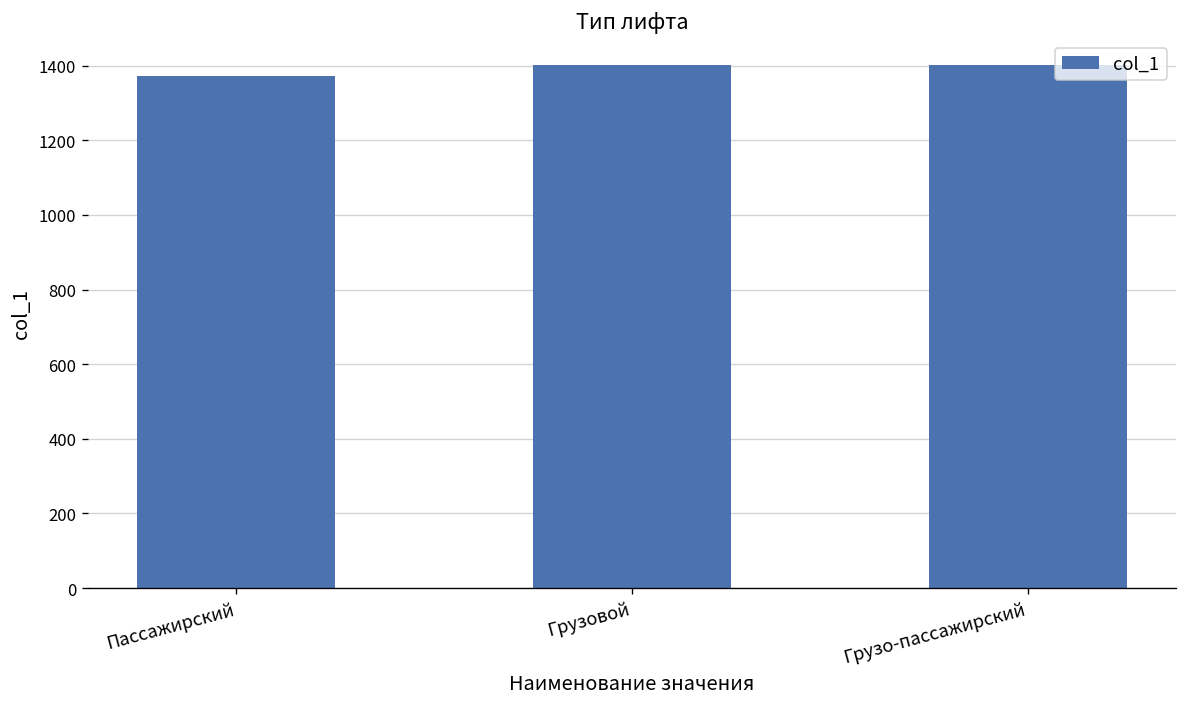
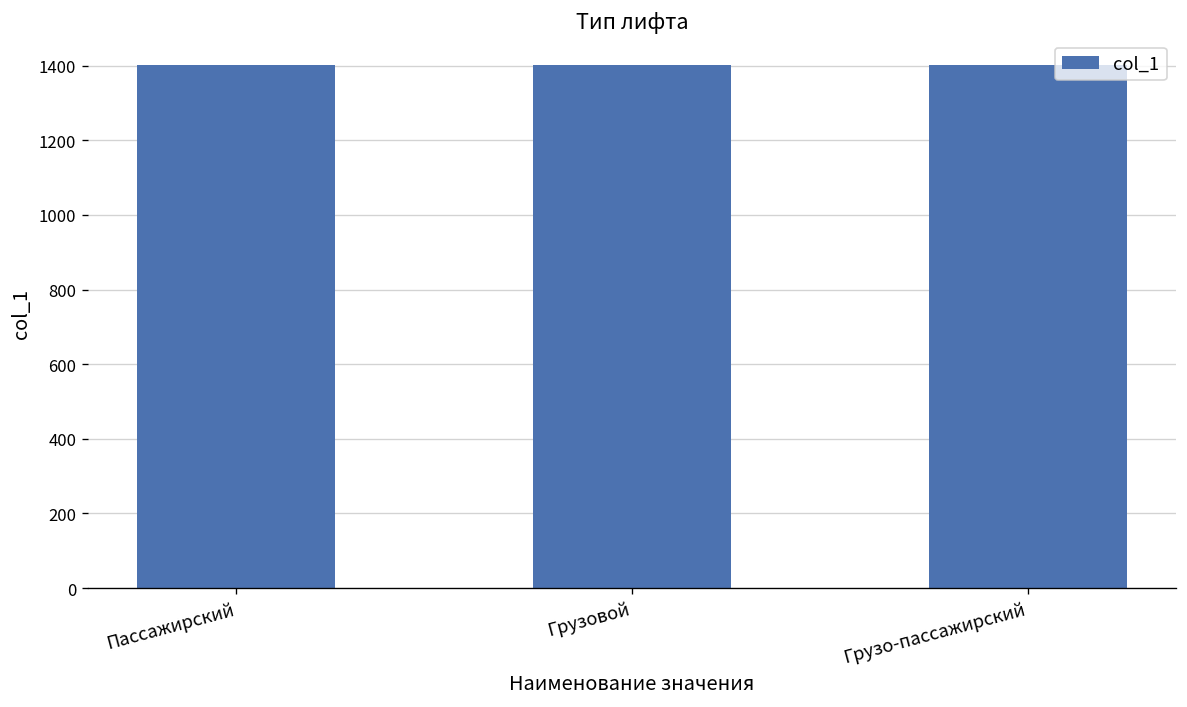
Пассажирский: 1370 -> 1400
